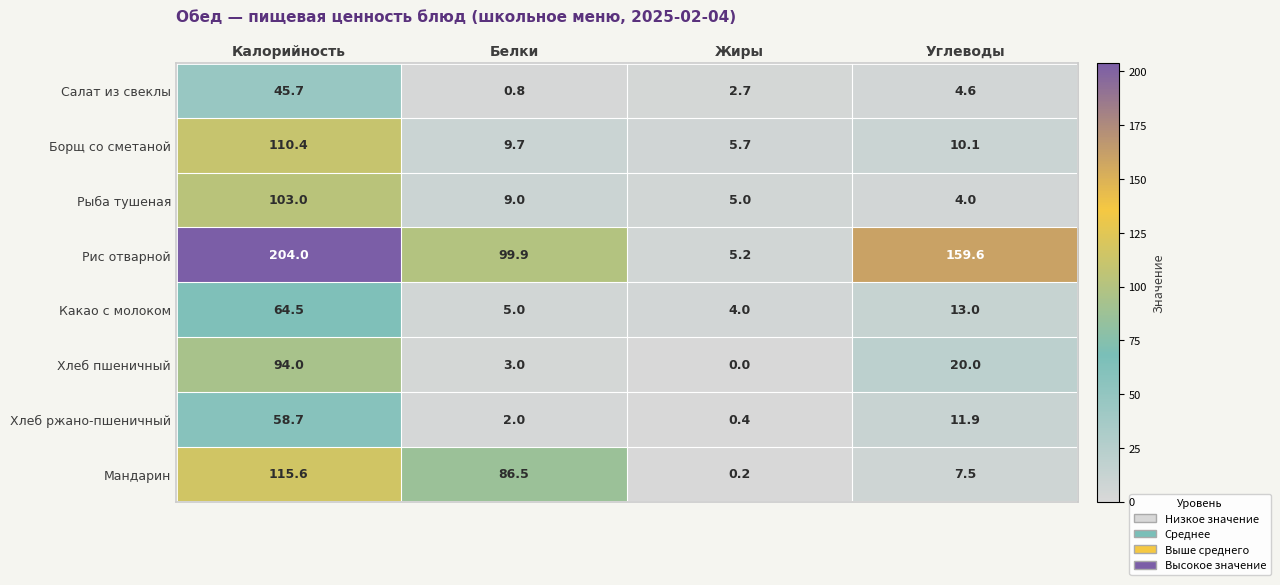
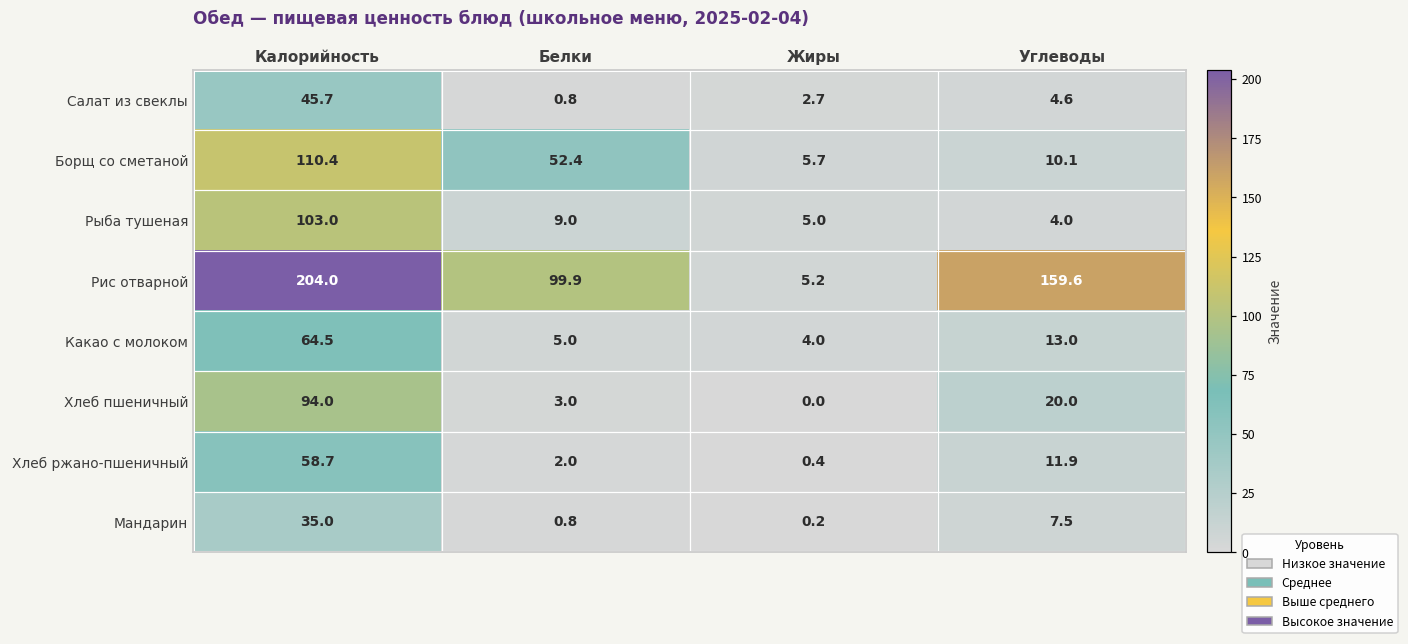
Борщ со сметаной, Белки: 9.7 -> 52.4
Мандарин, Калорийность: 115.6 -> 35.0
Мандарин, Белки: 86.5 -> 0.8
